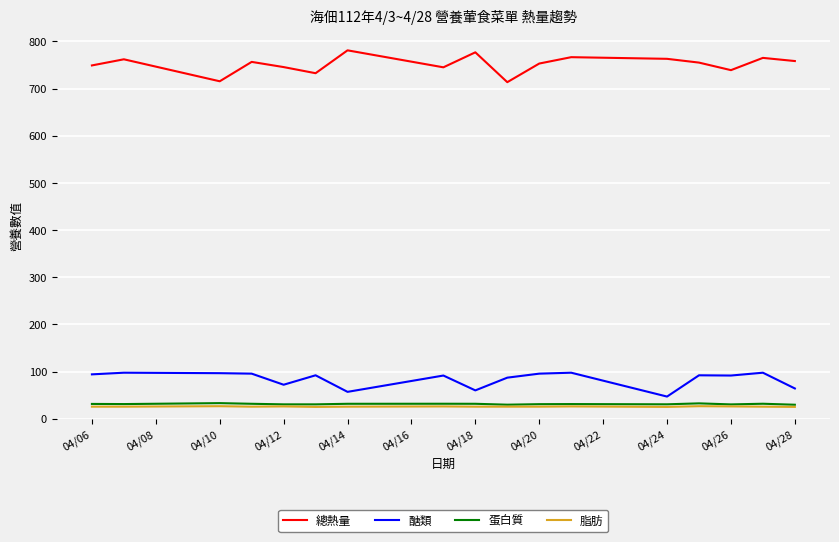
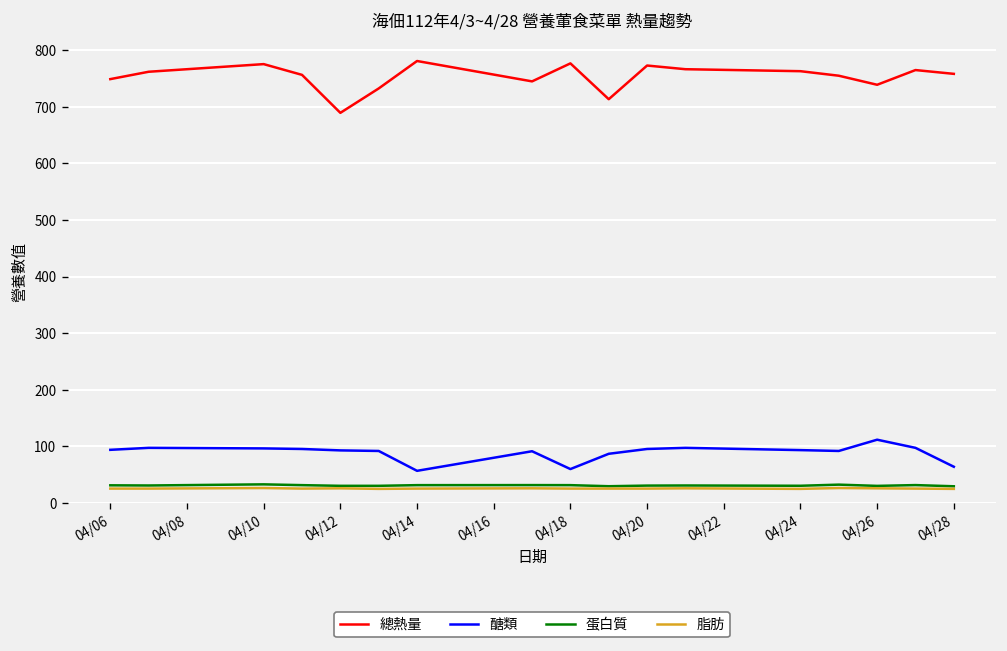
總熱量, 04/10: 720 -> 780
總熱量, 04/12: 750 -> 690
醣類, 04/12: 70 -> 90
總熱量, 04/20: 750 -> 770
醣類, 04/24: 50 -> 90
醣類, 04/26: 90 -> 110
